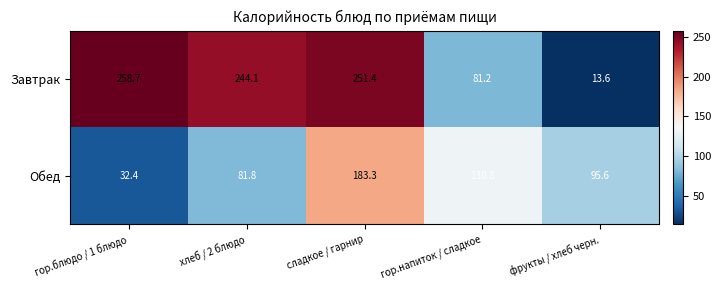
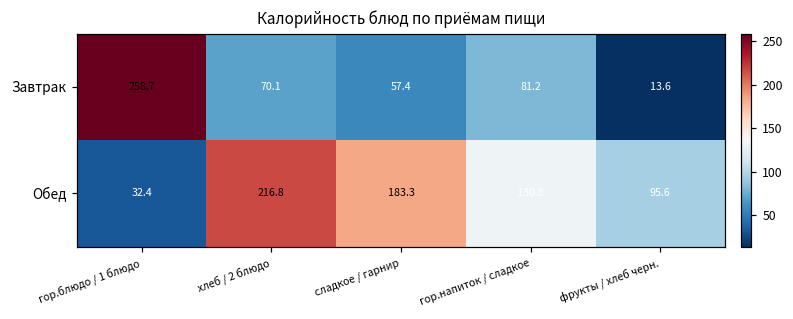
Завтрак, хлеб / 2 блюдо: 244.1 -> 70.1
Завтрак, сладкое / гарнир: 251.4 -> 57.4
Обед, хлеб / 2 блюдо: 81.8 -> 216.8
